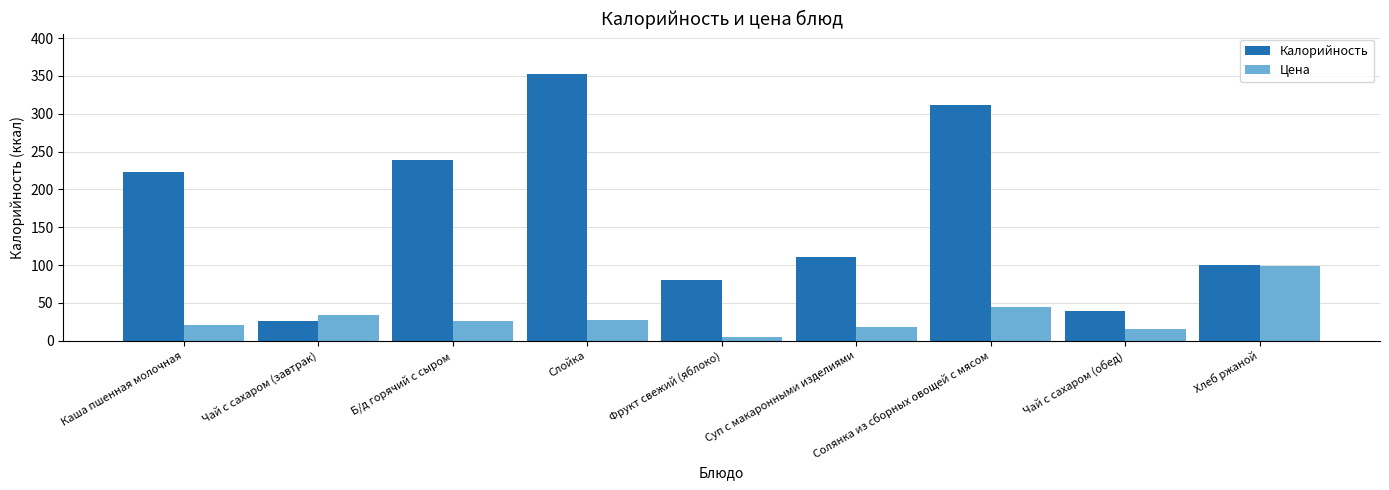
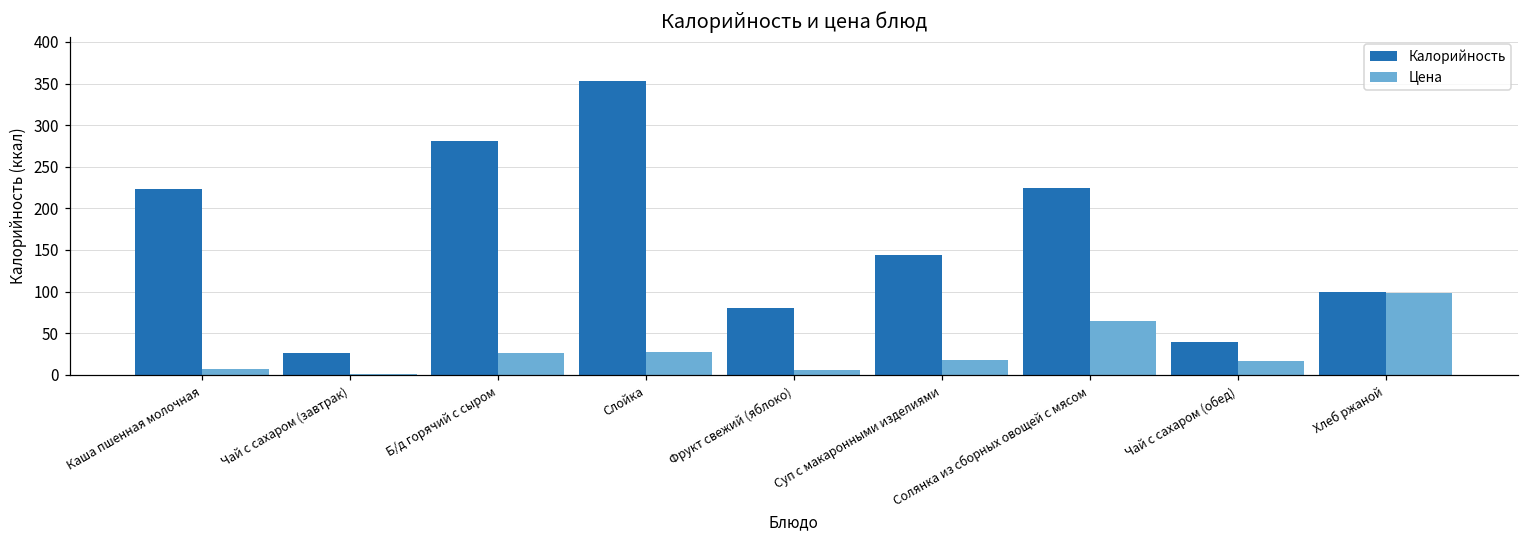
Цена, Каша пшенная молочная: 20 -> 10
Цена, Чай с сахаром (завтрак): 30 -> 0
Калорийность, Б/д горячий с сыром: 240 -> 280
Калорийность, Суп с макаронными изделиями: 110 -> 140
Калорийность, Солянка из сборных овощей с мясом: 310 -> 220
Цена, Солянка из сборных овощей с мясом: 40 -> 60
